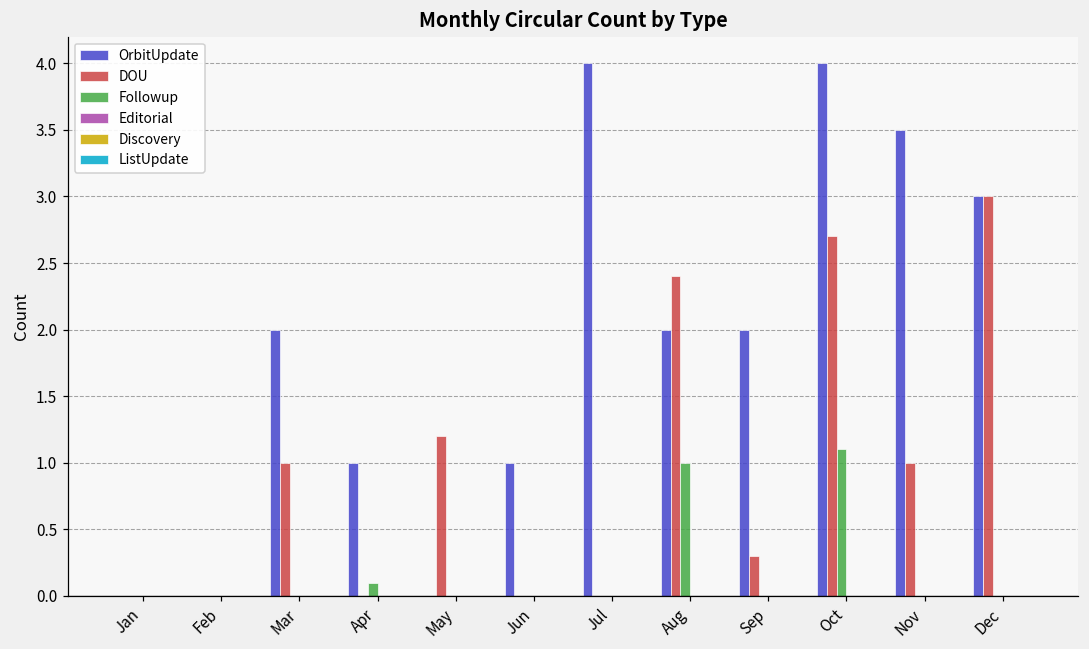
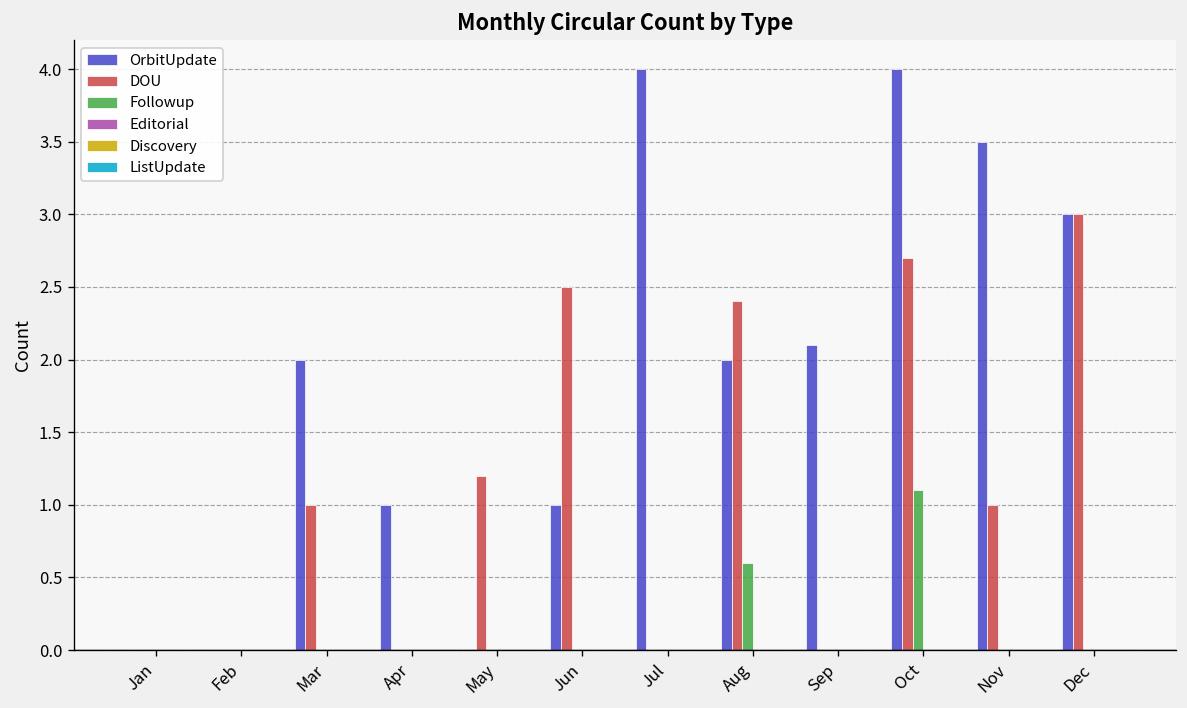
Followup, Apr: 0.1 -> 0.0
DOU, Jun: 0.0 -> 2.5
Followup, Aug: 1.0 -> 0.6
OrbitUpdate, Sep: 2.0 -> 2.1
DOU, Sep: 0.3 -> 0.0
